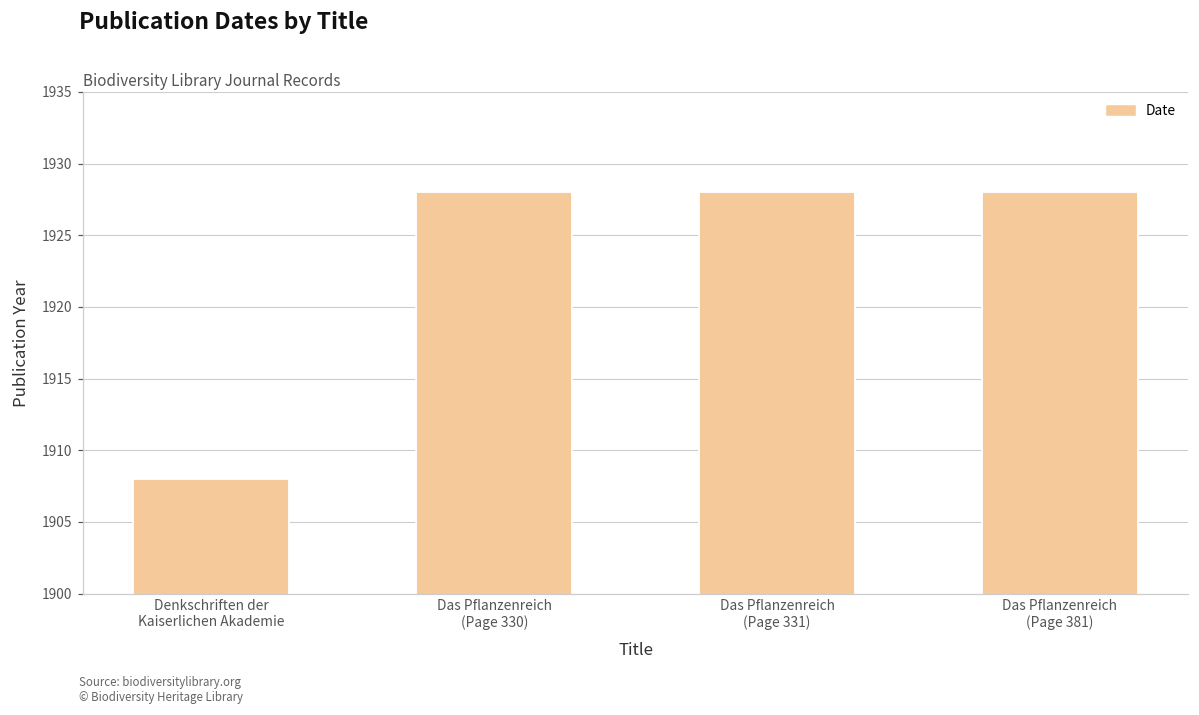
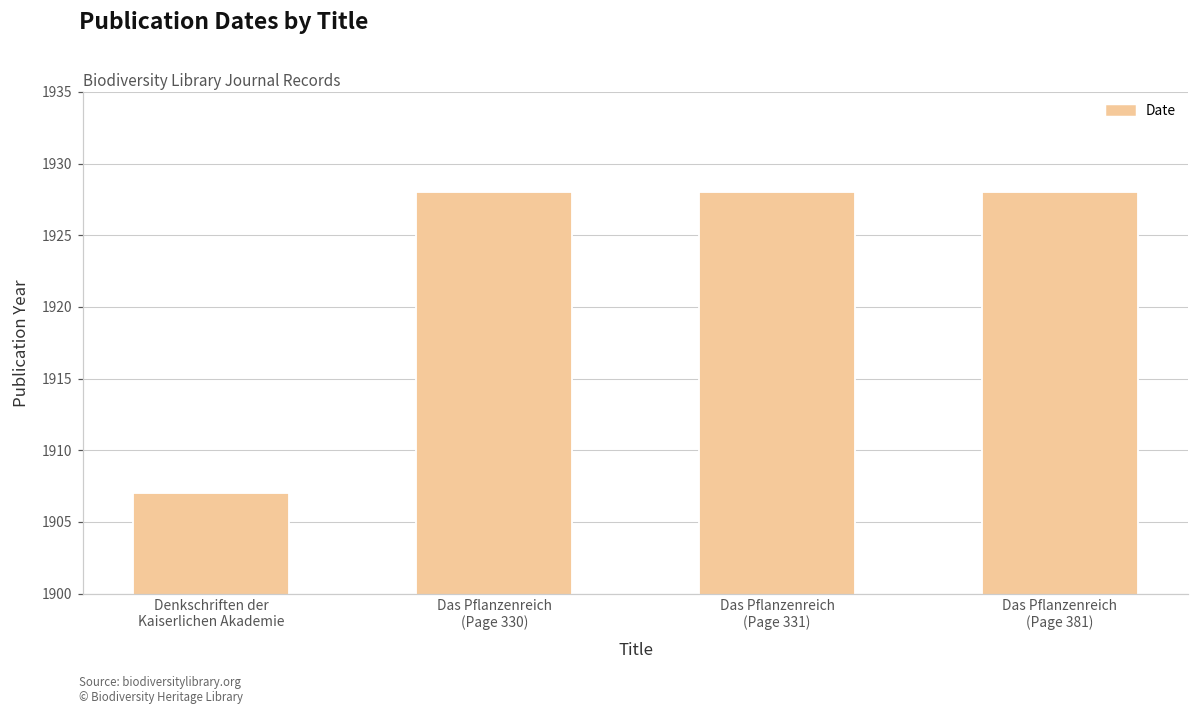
Denkschriften der Kaiserlichen Akademie: 1908 -> 1907
